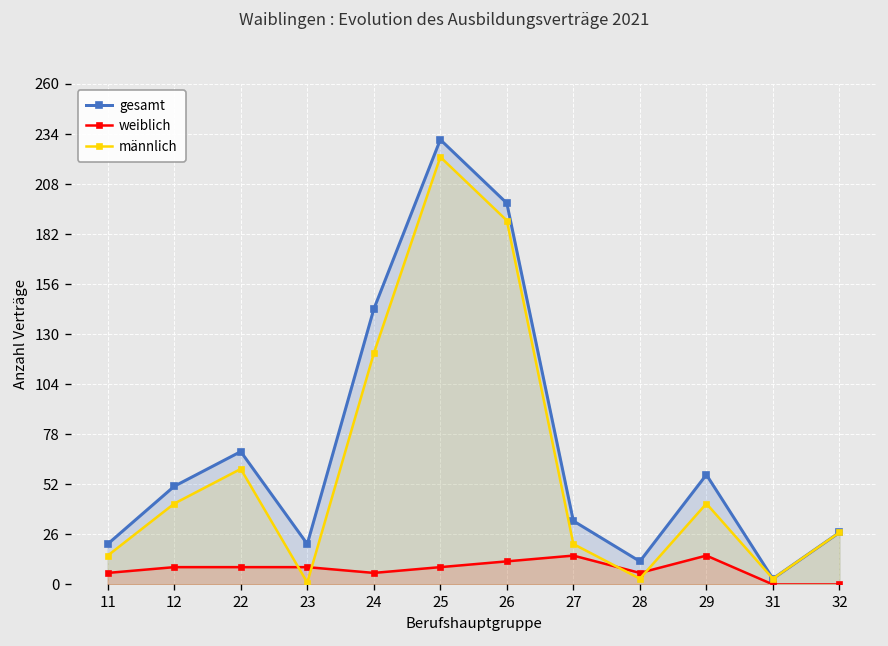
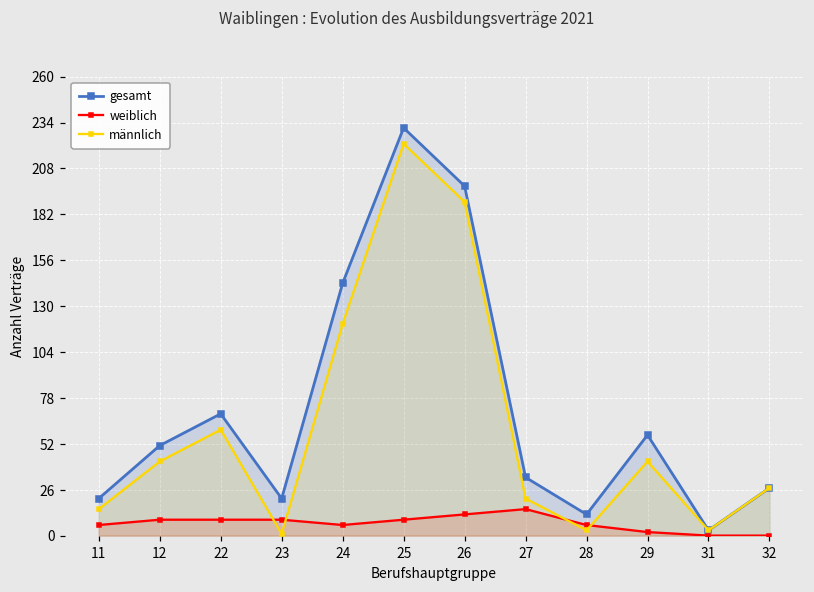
weiblich, 29: 15 -> 2
